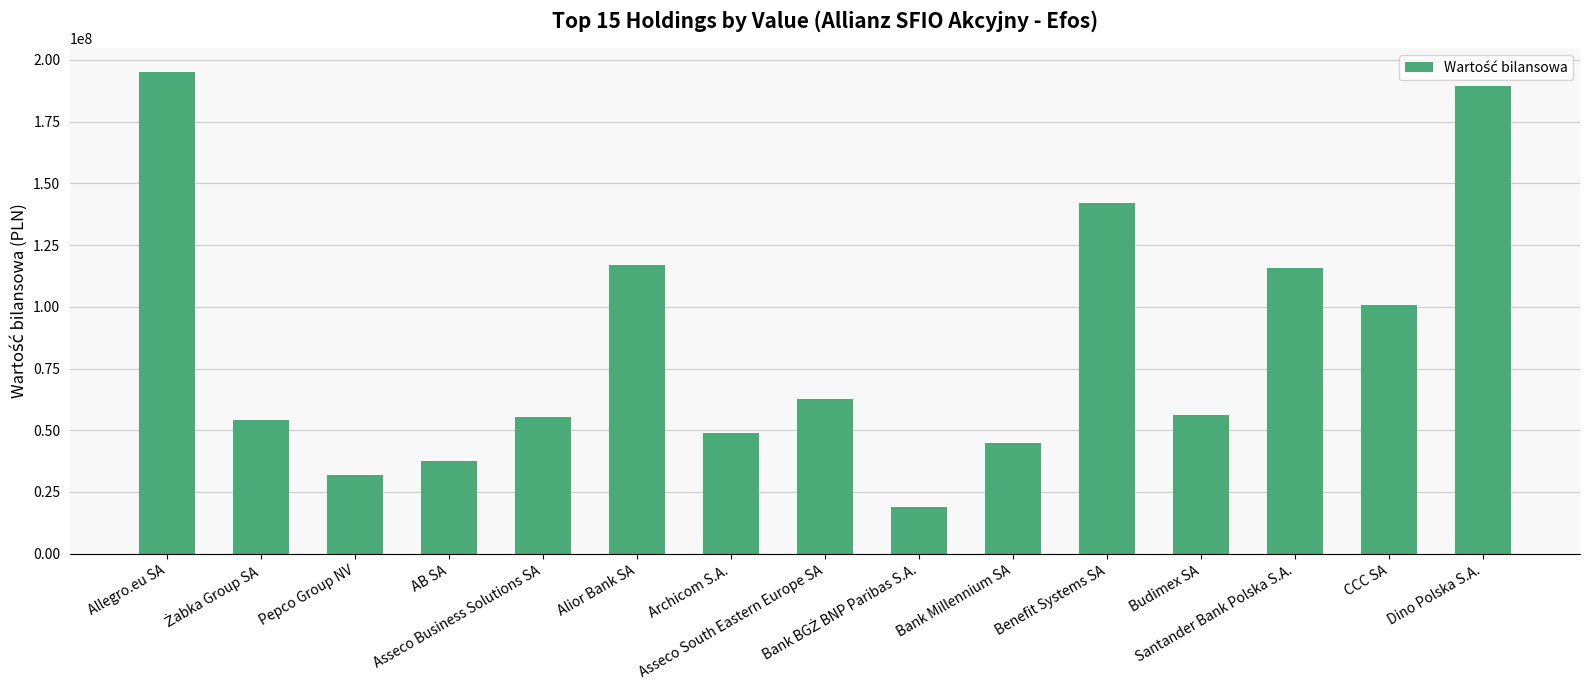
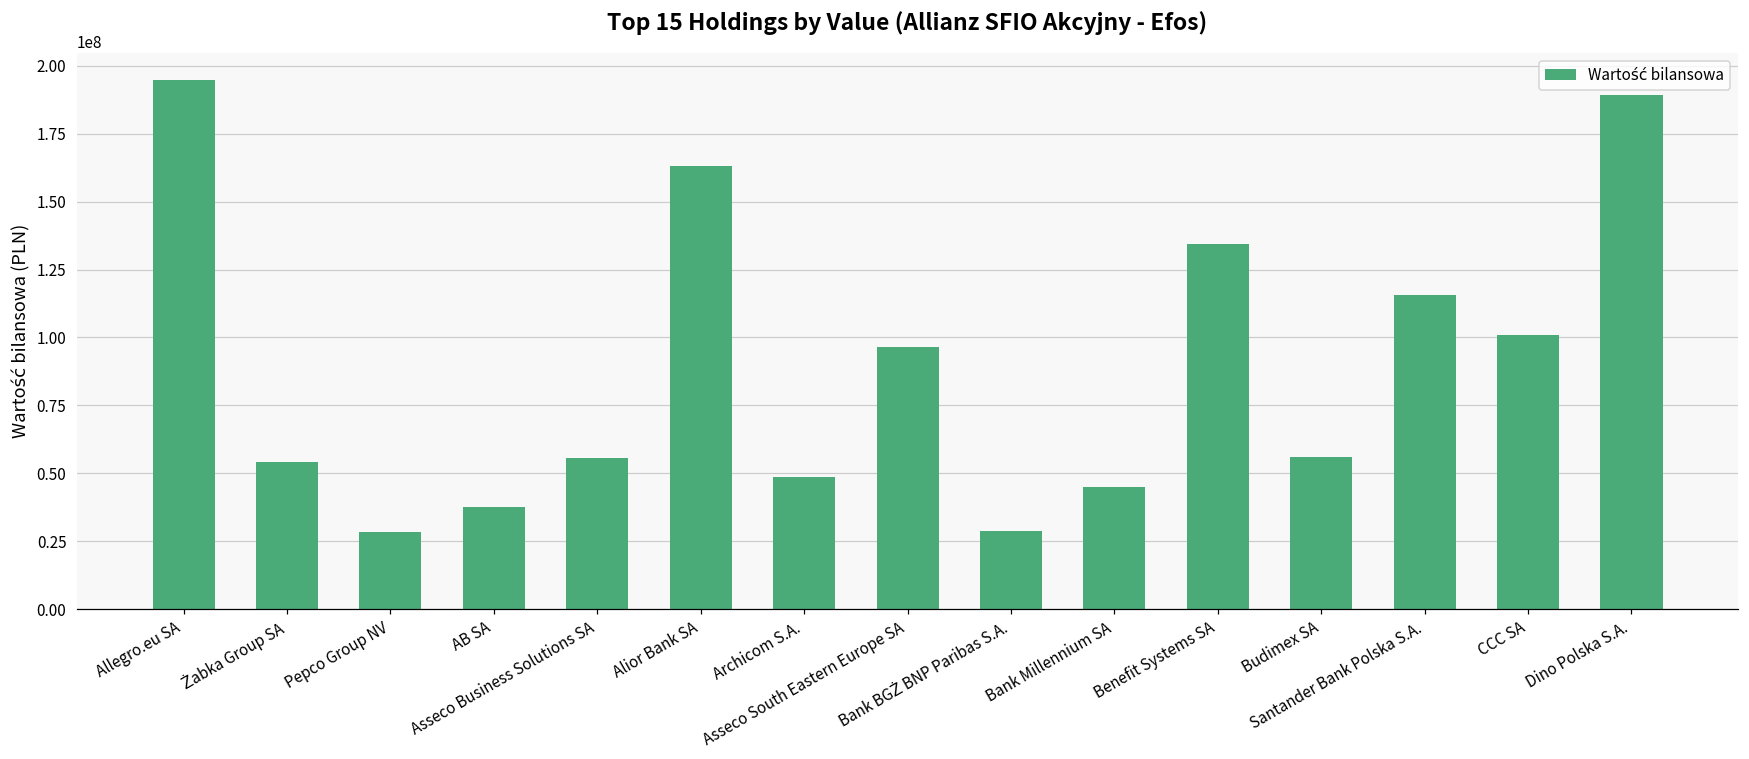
Pepco Group NV: 32000000 -> 28000000
Alior Bank SA: 117000000 -> 163000000
Asseco South Eastern Europe SA: 63000000 -> 96000000
Bank BGŻ BNP Paribas S.A.: 19000000 -> 29000000
Benefit Systems SA: 142000000 -> 134000000
